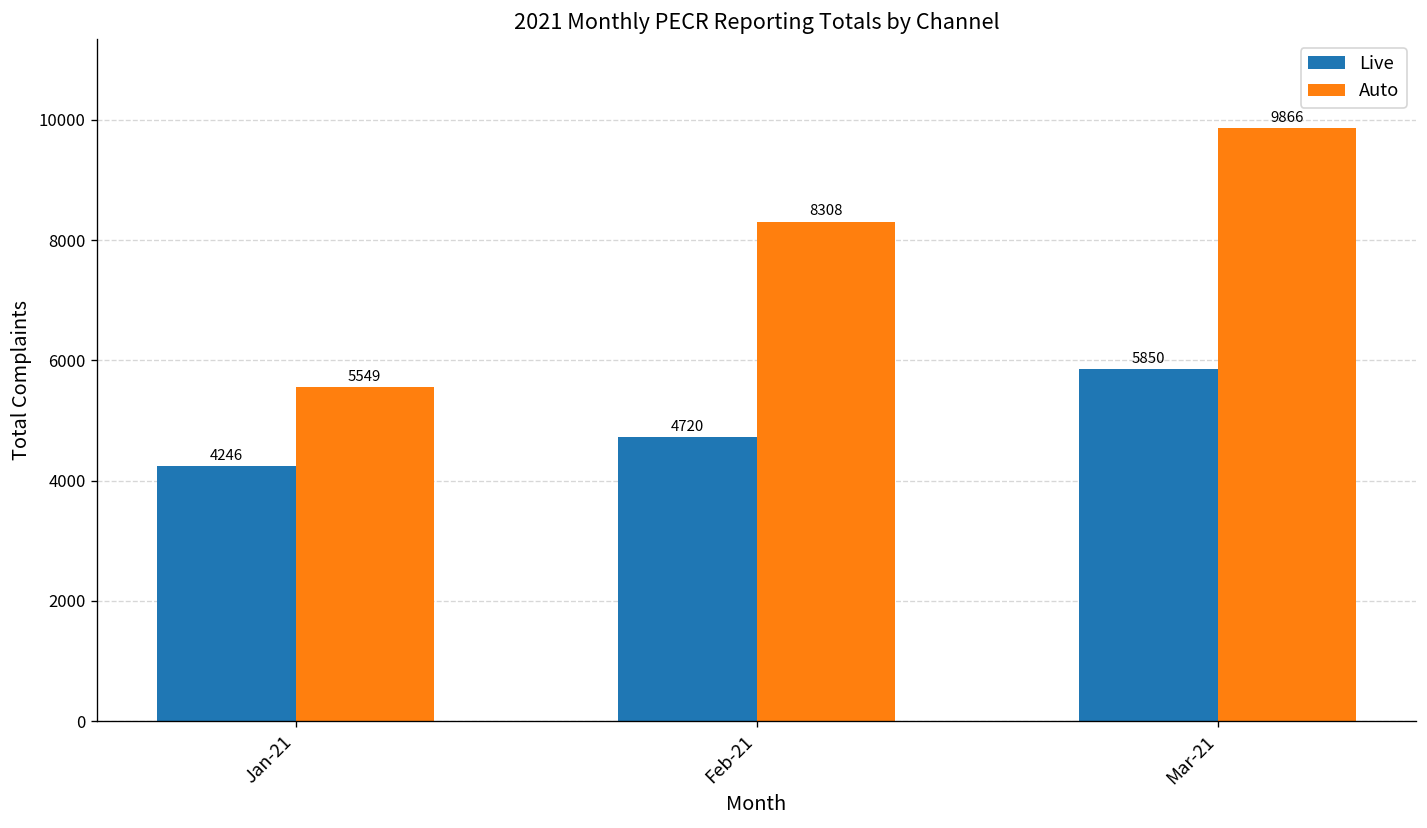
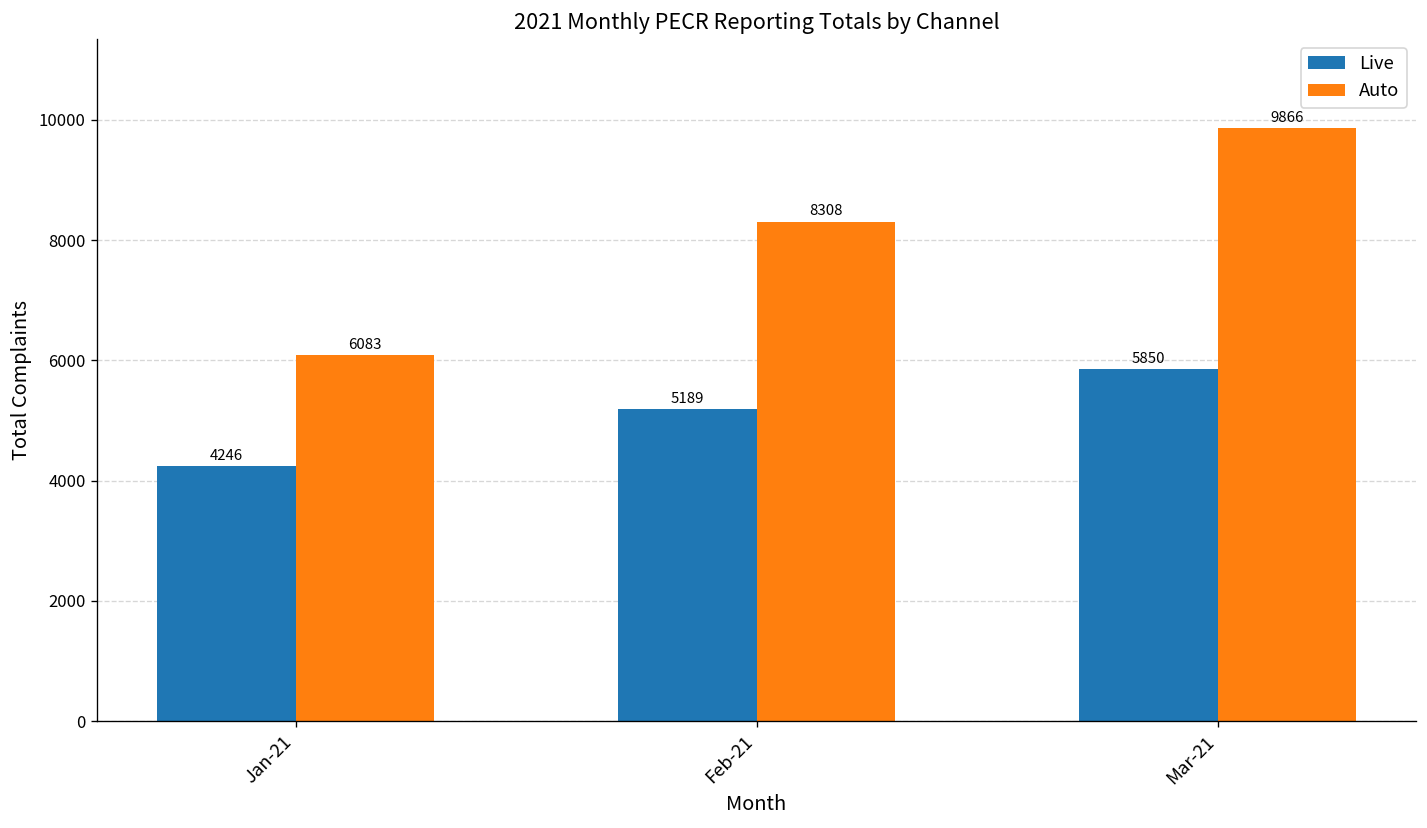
Auto, Jan-21: 5549 -> 6083
Live, Feb-21: 4720 -> 5189
